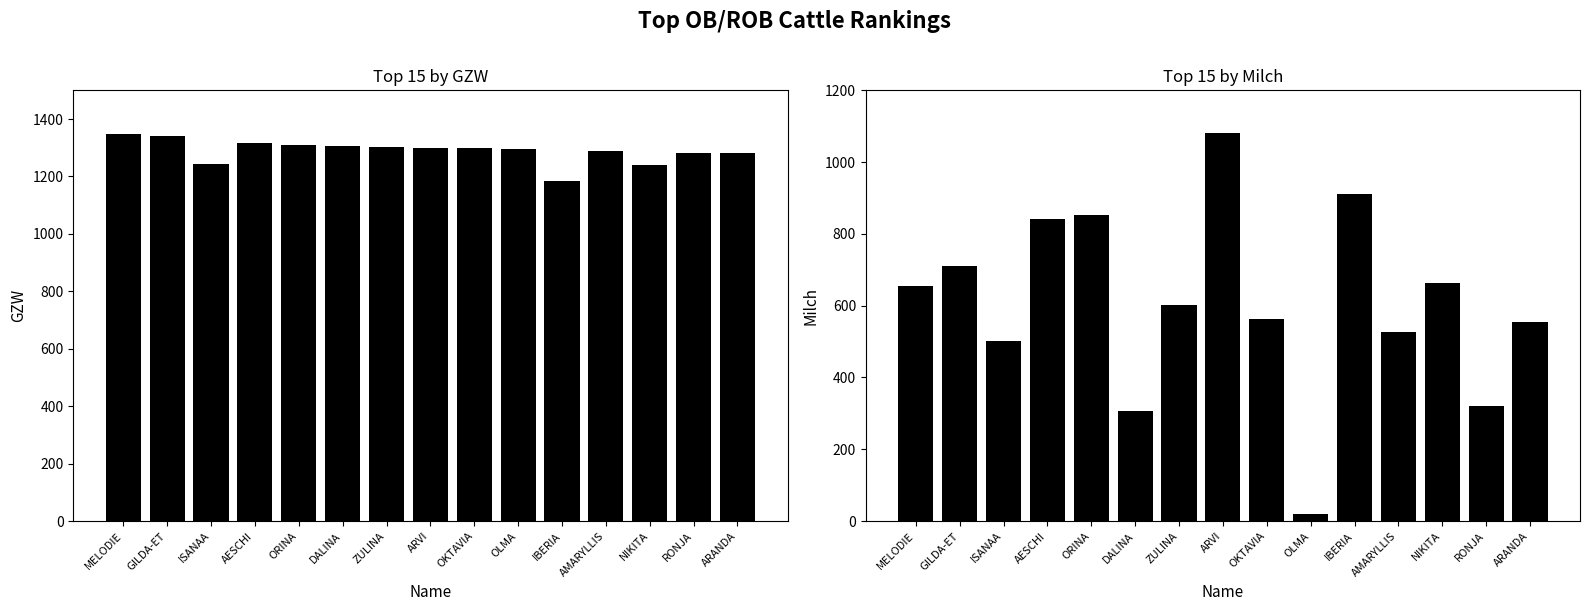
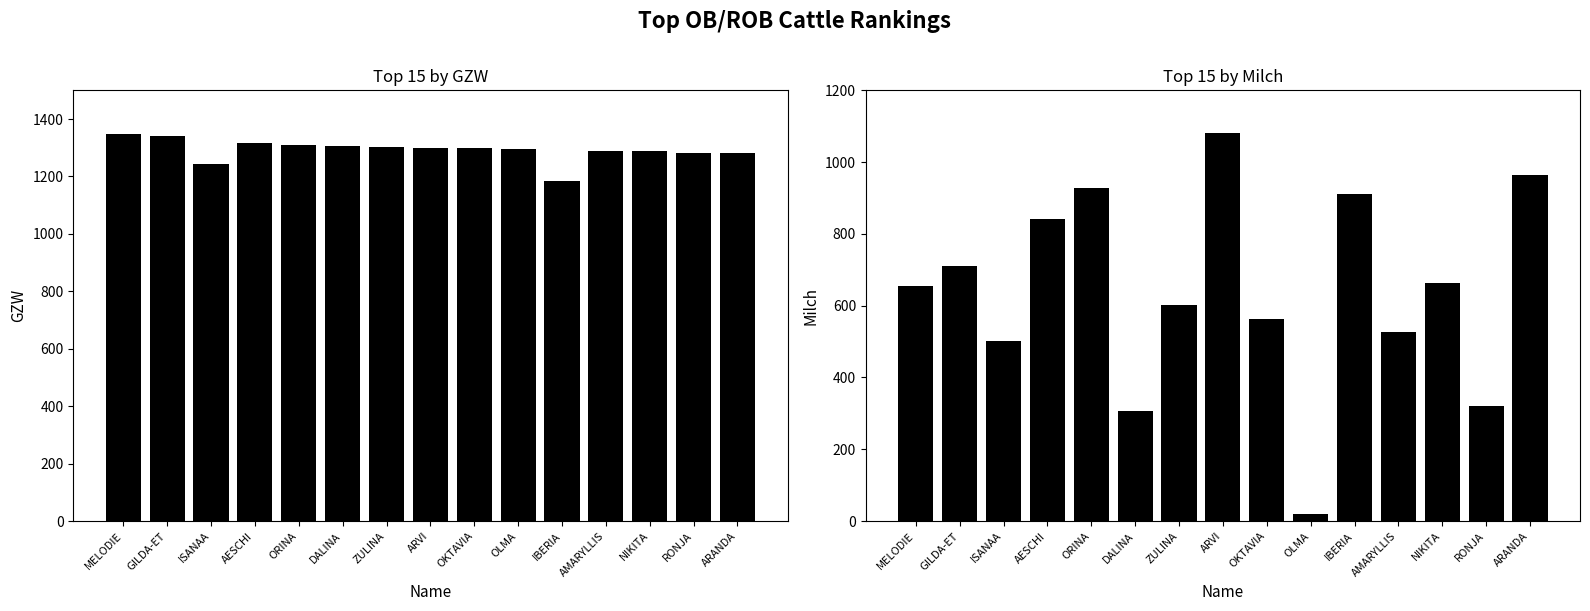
Top 15 by GZW, NIKITA: 1240 -> 1290
Top 15 by Milch, ORINA: 850 -> 930
Top 15 by Milch, ARANDA: 550 -> 960
